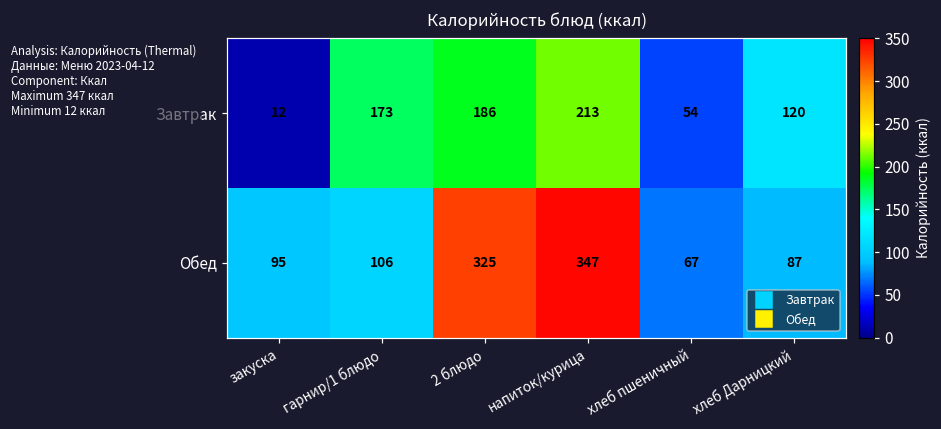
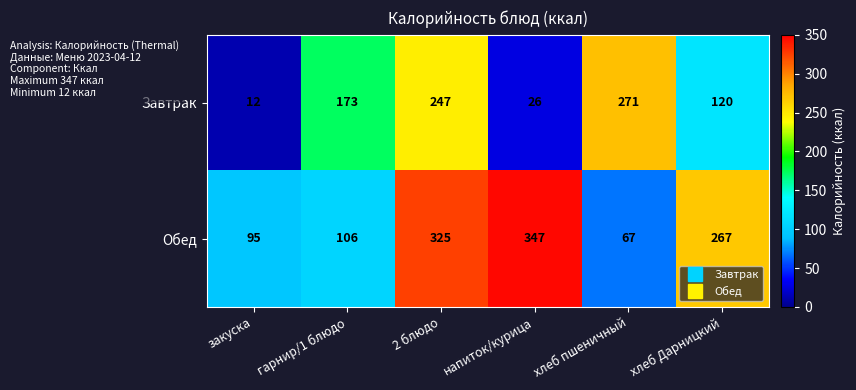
Завтрак, 2 блюдо: 186 -> 247
Завтрак, напиток/курица: 213 -> 26
Завтрак, хлеб пшеничный: 54 -> 271
Обед, хлеб Дарницкий: 87 -> 267
